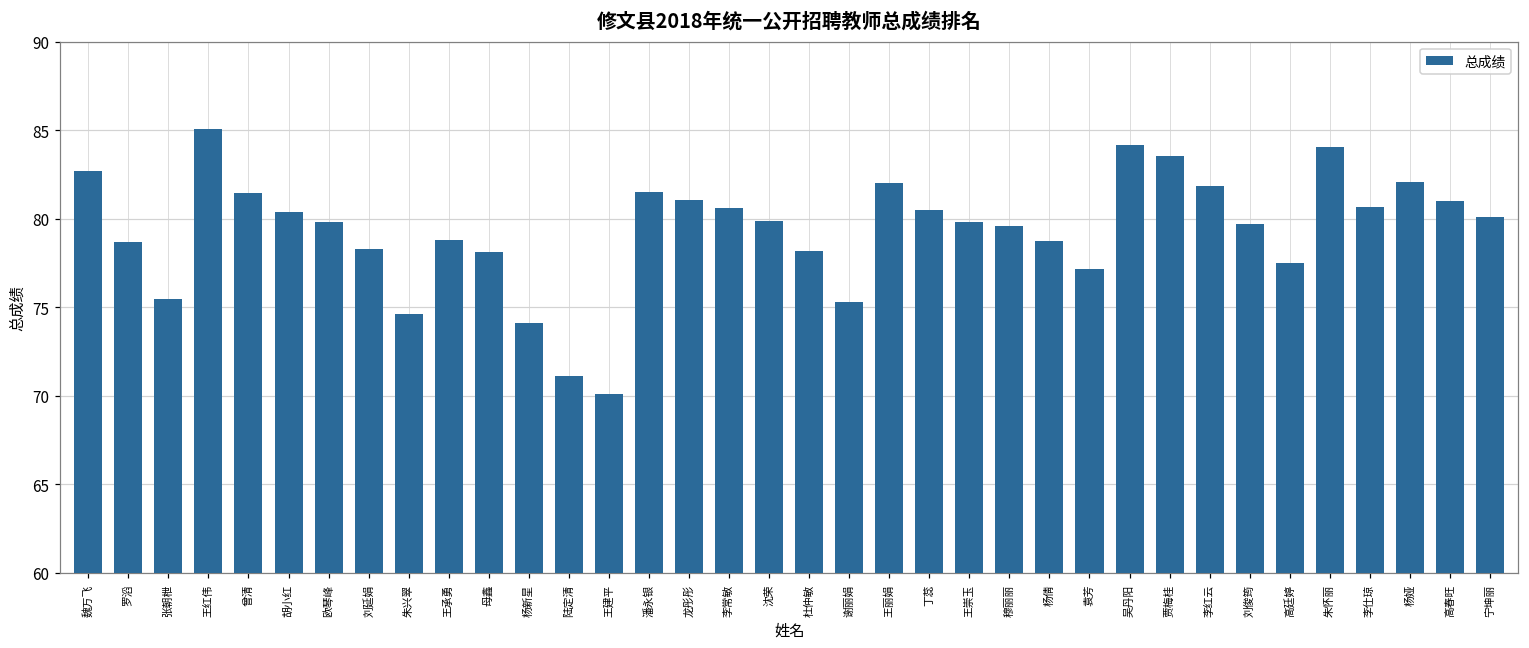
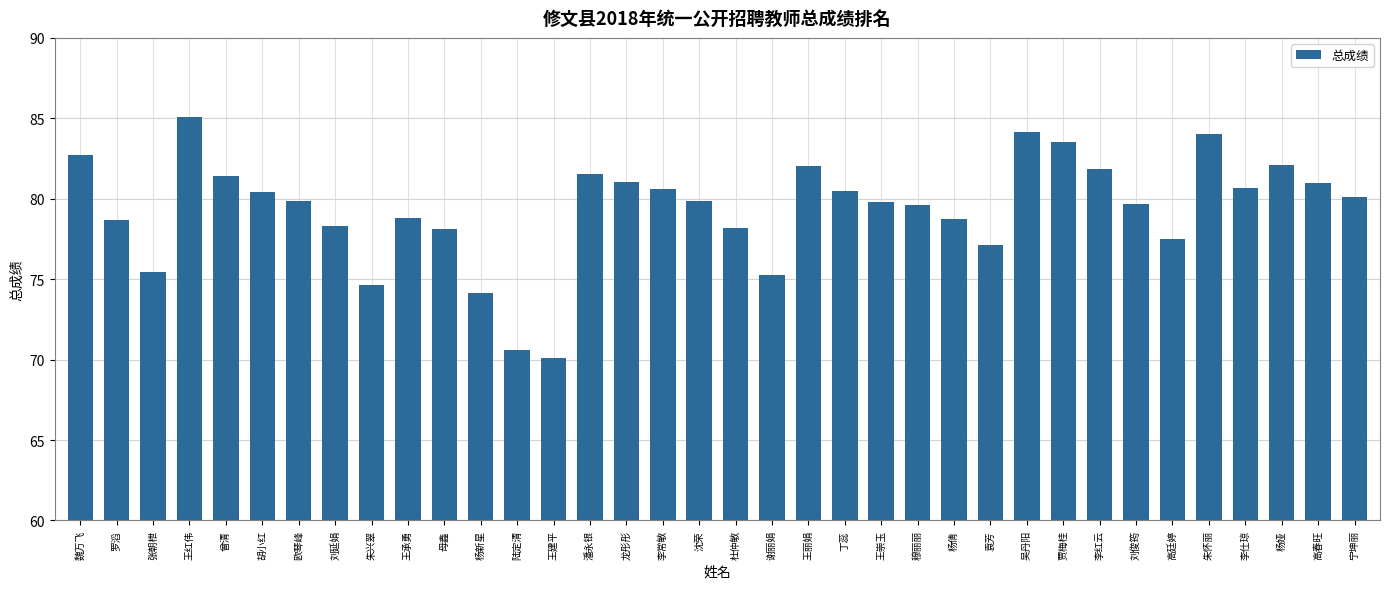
陆定清: 71.1 -> 70.6
